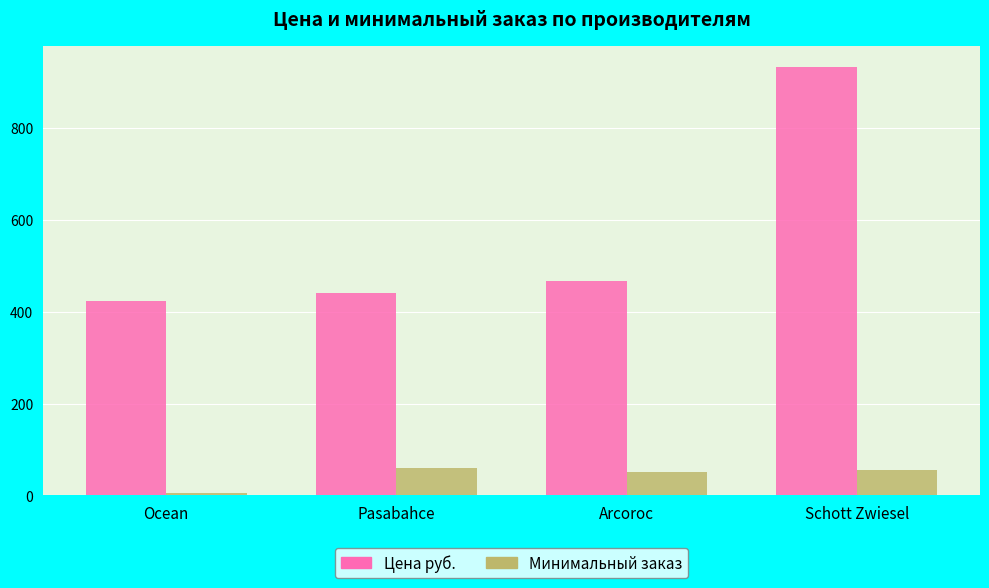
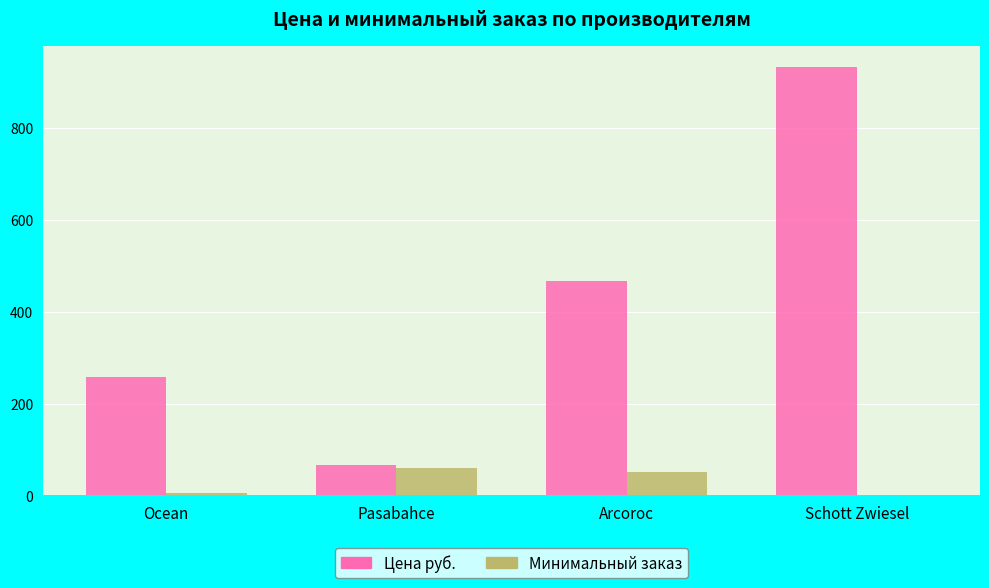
Цена руб., Ocean: 420 -> 260
Цена руб., Pasabahce: 440 -> 70
Минимальный заказ, Schott Zwiesel: 60 -> 0
